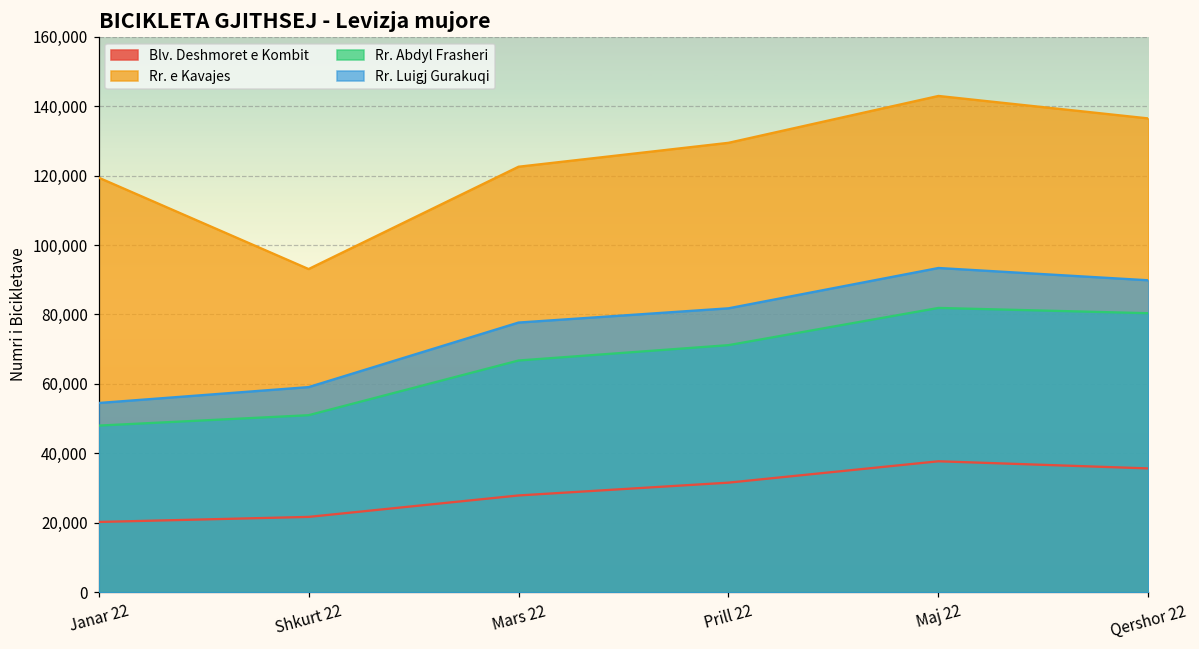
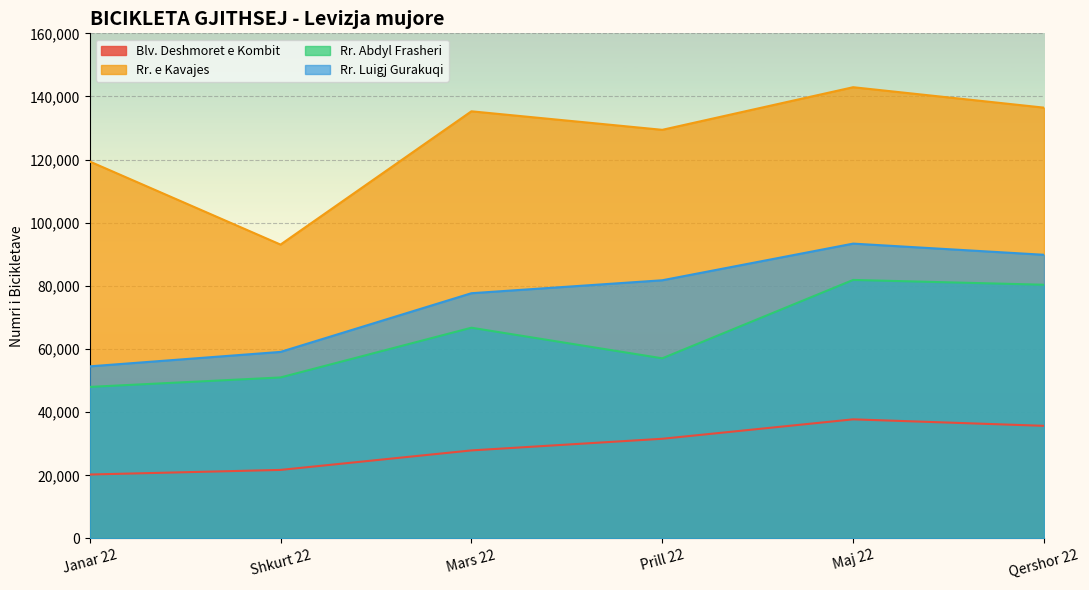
Rr. e Kavajes, Mars 22: 123,000 -> 135,000
Rr. Abdyl Frasheri, Prill 22: 71,000 -> 57,000
